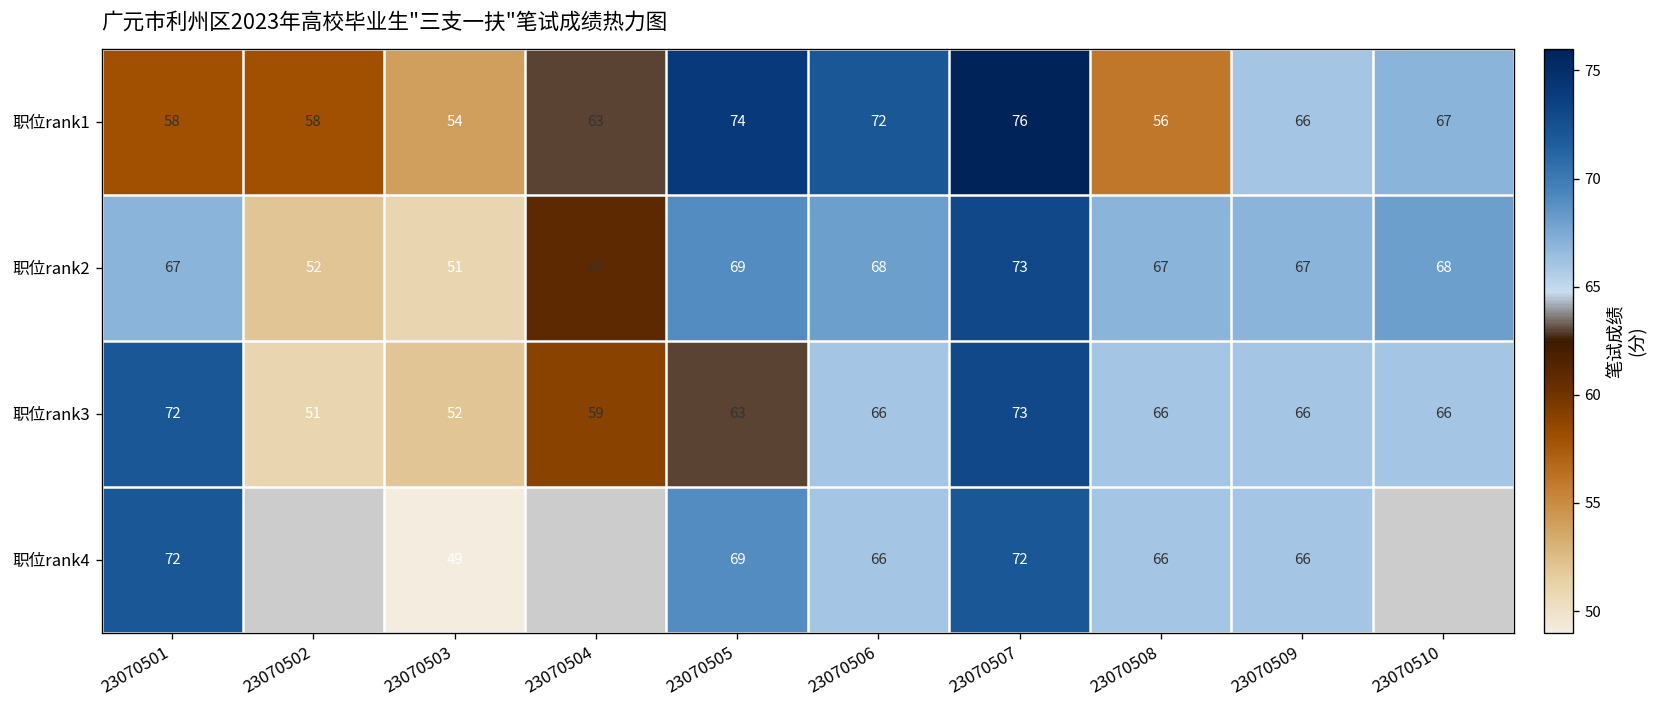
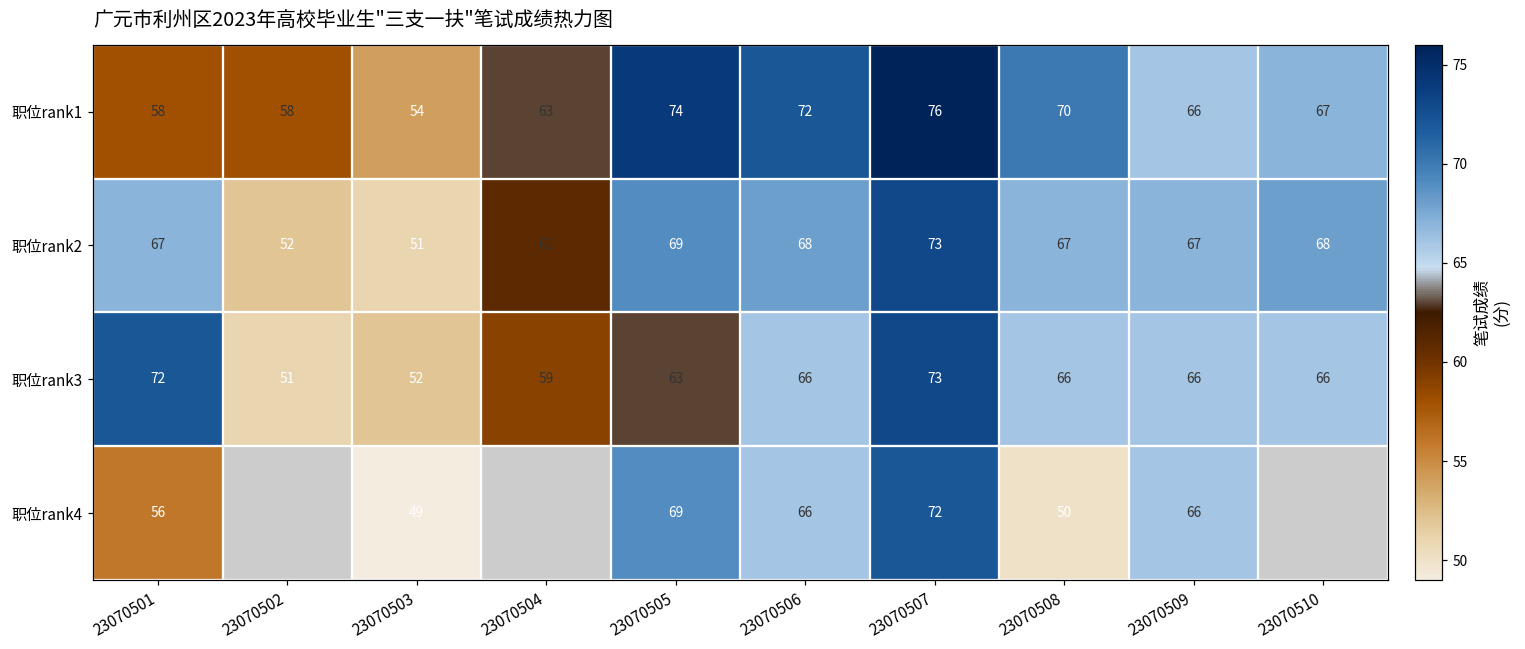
职位rank1, 23070508: 56 -> 70
职位rank4, 23070501: 72 -> 56
职位rank4, 23070508: 66 -> 50
